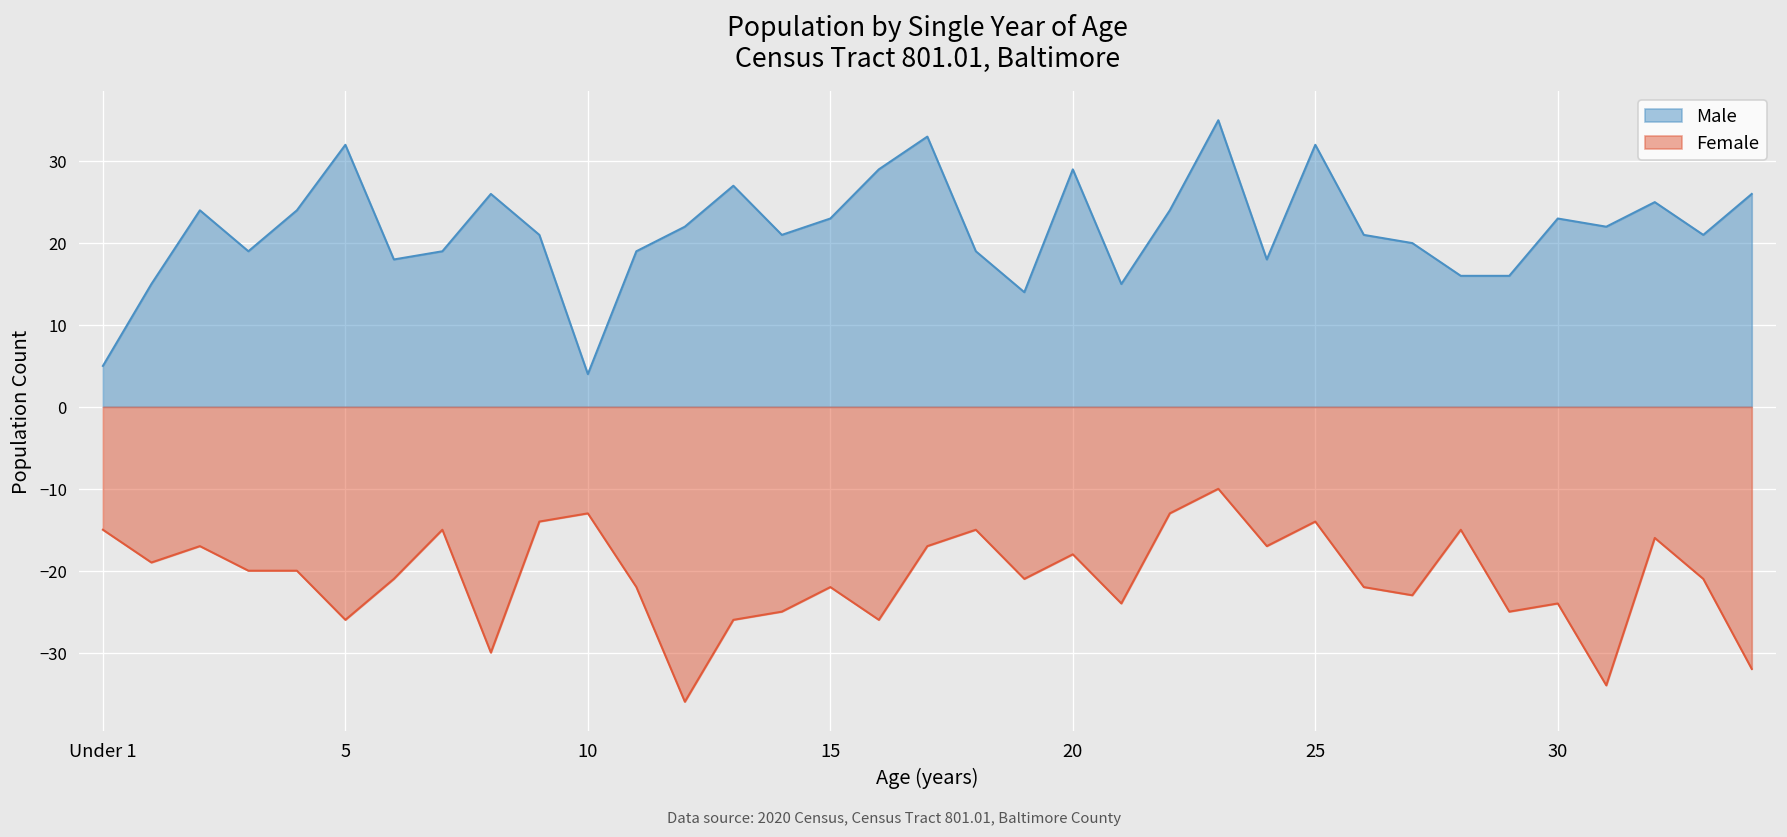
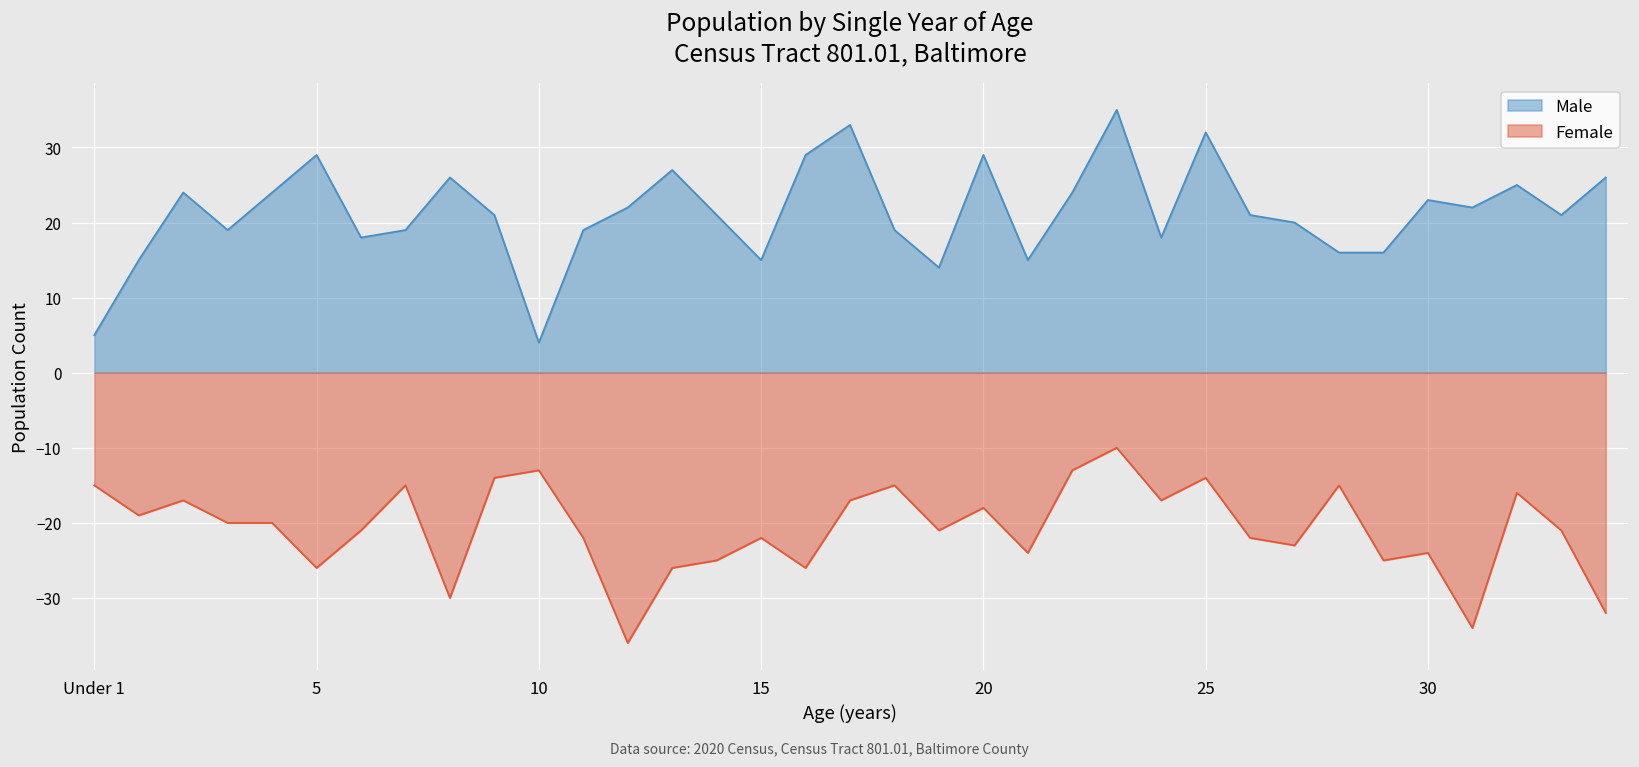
Male, 5: 32 -> 29
Male, 15: 23 -> 15
